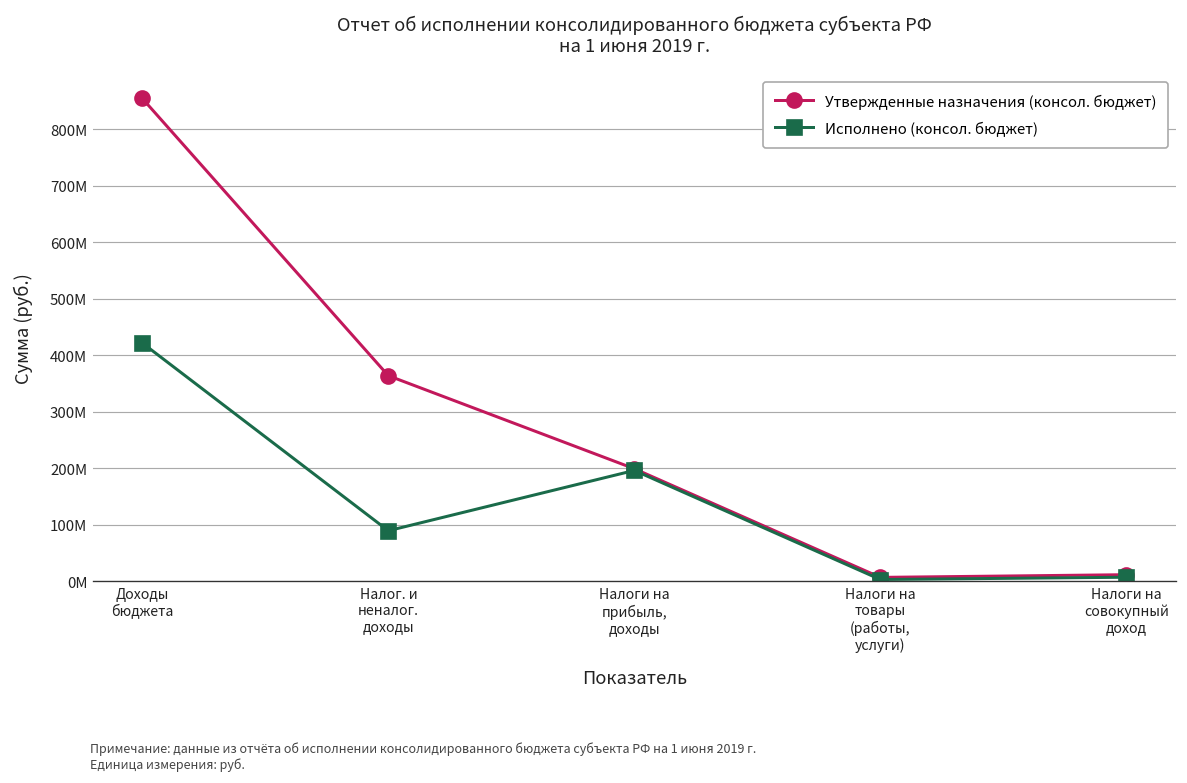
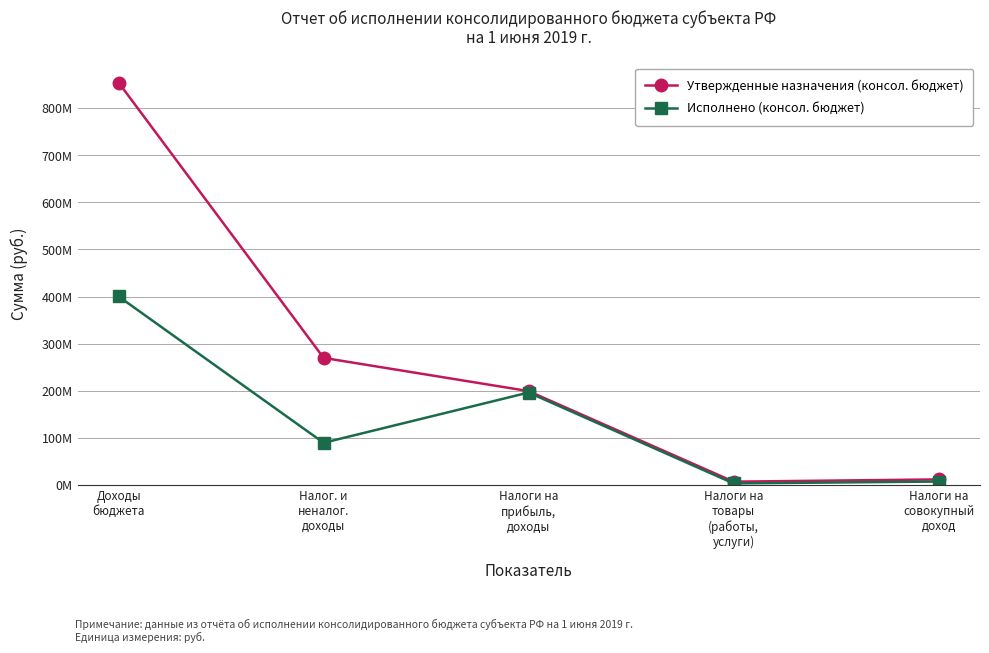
Исполнено (консол. бюджет), Доходы бюджета: 420М -> 400М
Утвержденные назначения (консол. бюджет), Налог. и неналог. доходы: 360М -> 270М
